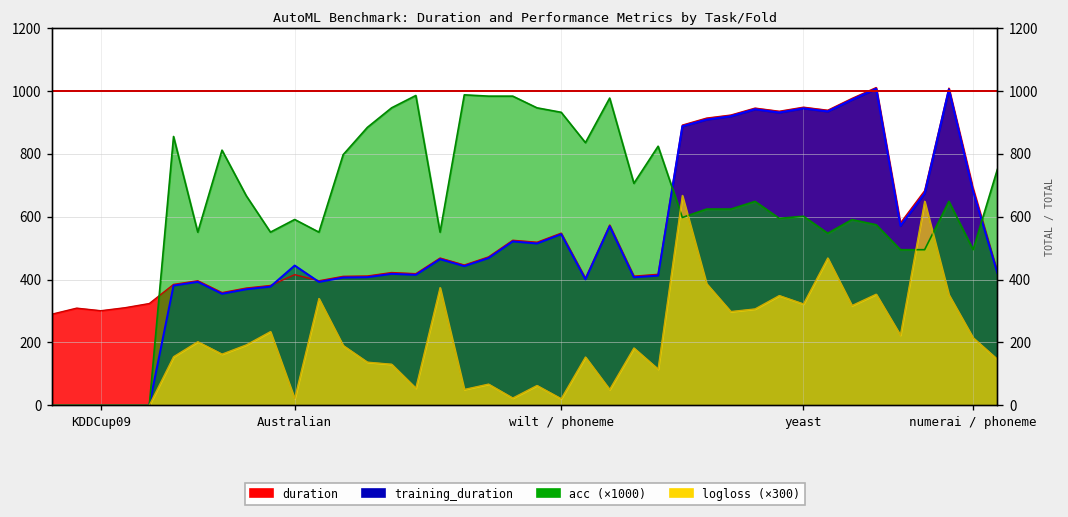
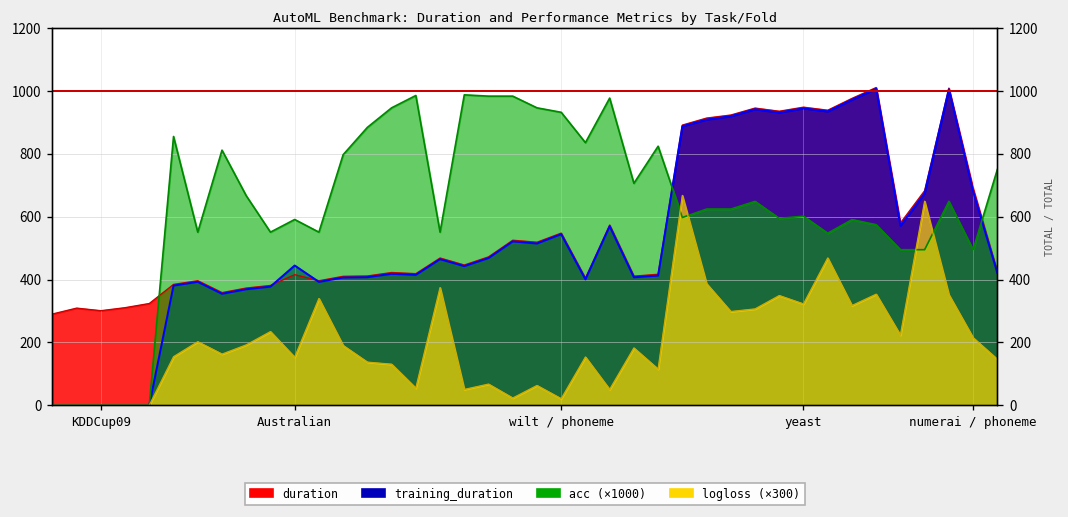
logloss (×300), Australian: 20 -> 150
